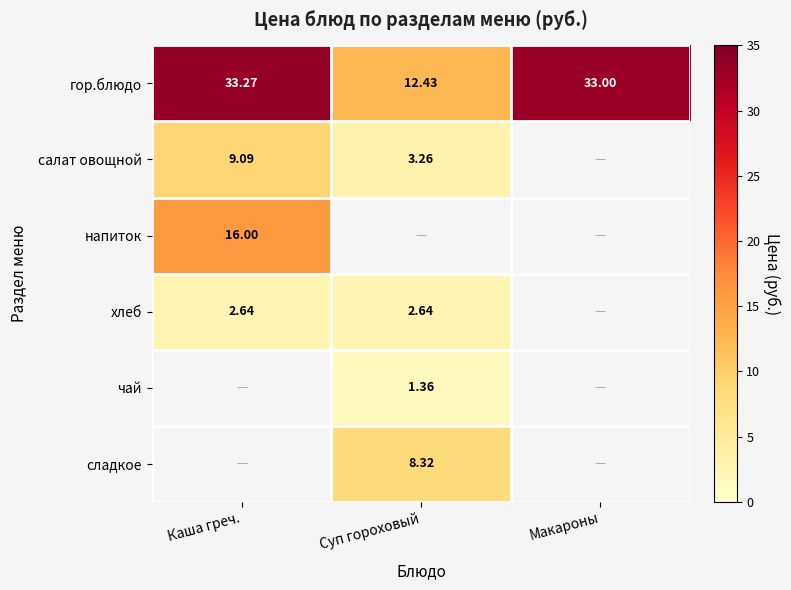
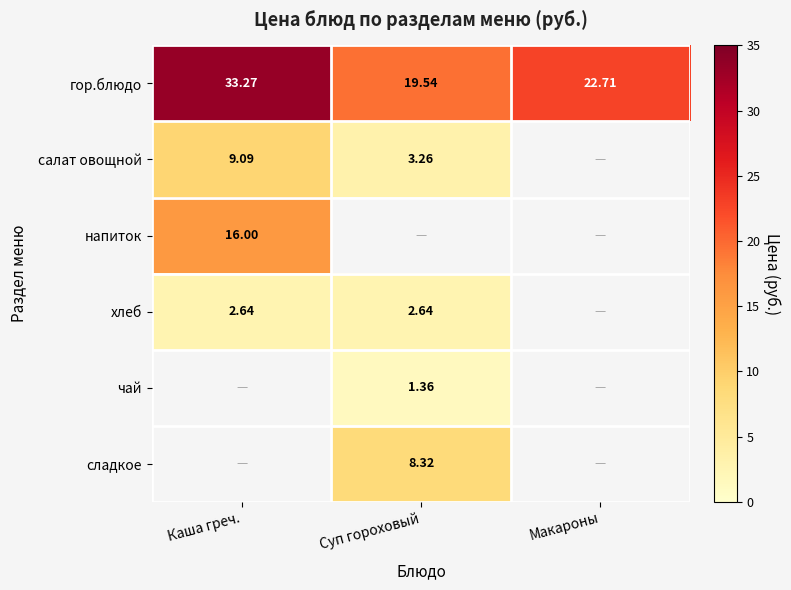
гор.блюдо, Суп гороховый: 12.43 -> 19.54
гор.блюдо, Макароны: 33.00 -> 22.71
